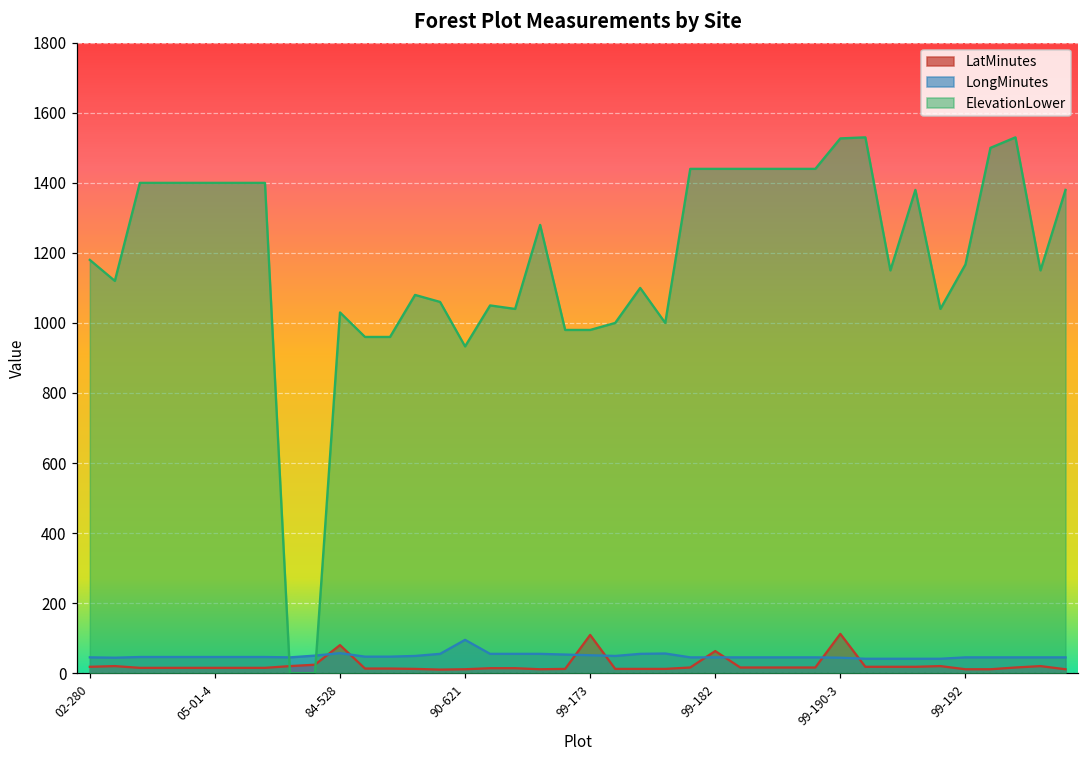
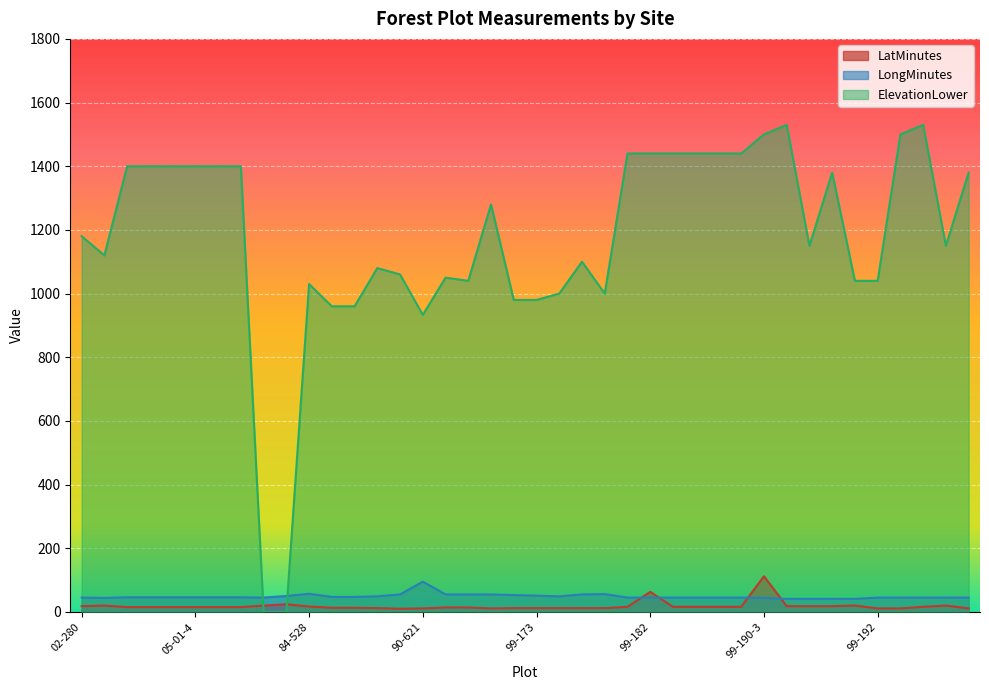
LatMinutes, 84-528: 80 -> 20
LatMinutes, 99-173: 110 -> 10
ElevationLower, 99-190-3: 1530 -> 1500
ElevationLower, 99-192: 1170 -> 1040
